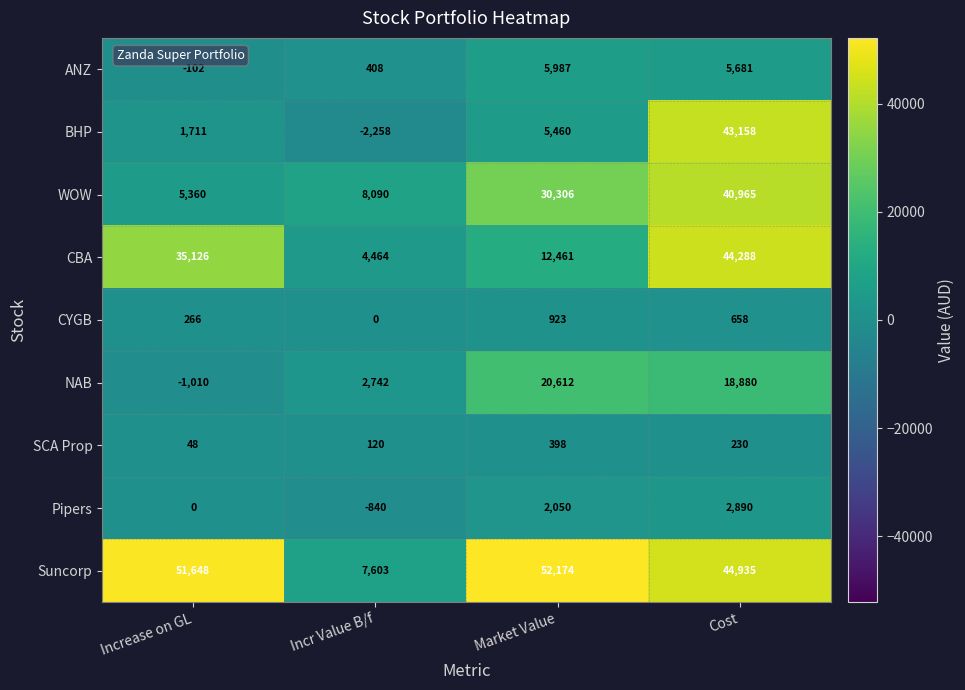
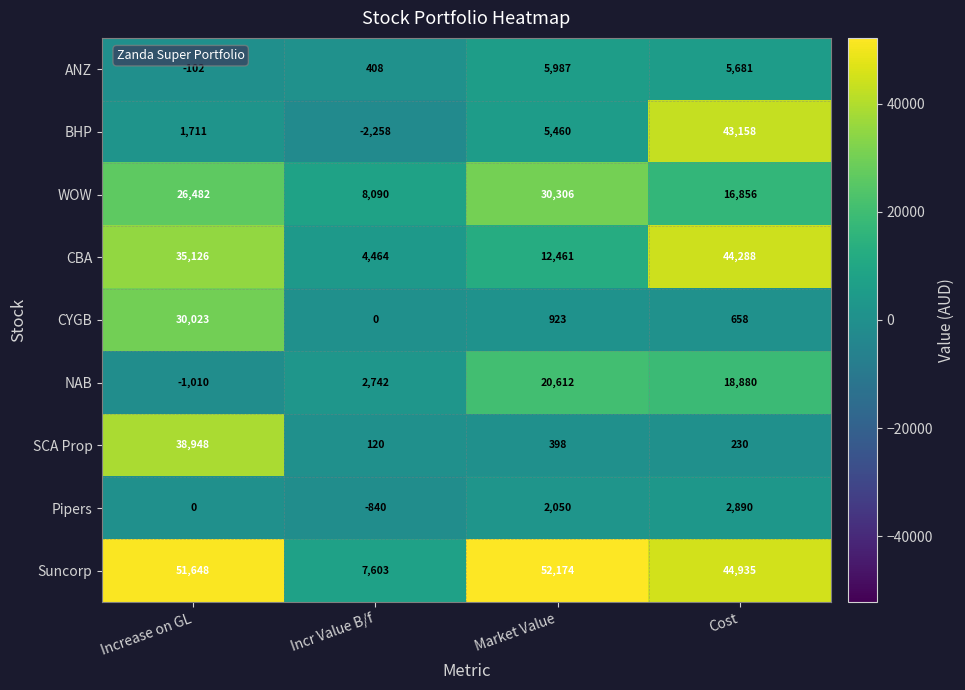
WOW, Increase on GL: 5,360 -> 26,482
WOW, Cost: 40,965 -> 16,856
CYGB, Increase on GL: 266 -> 30,023
SCA Prop, Increase on GL: 48 -> 38,948
